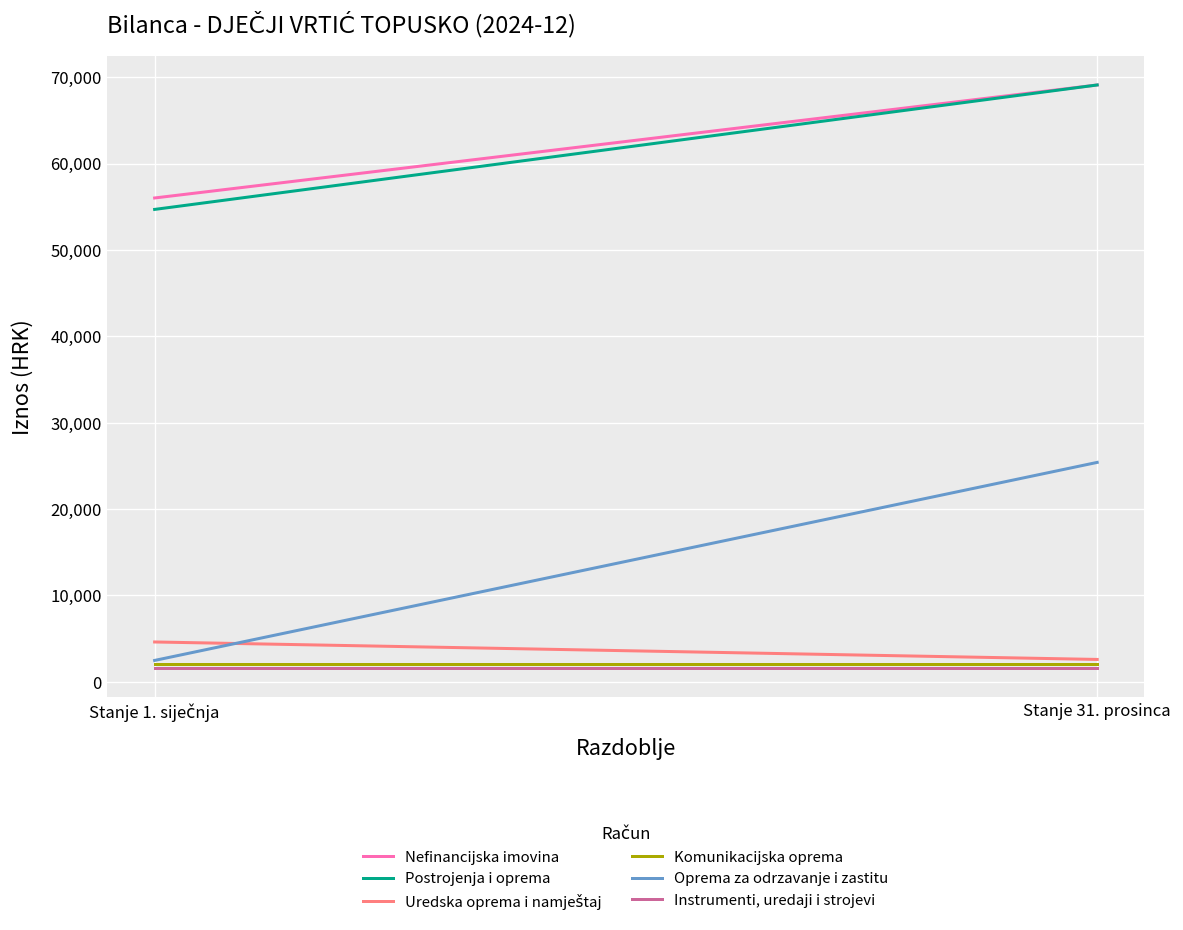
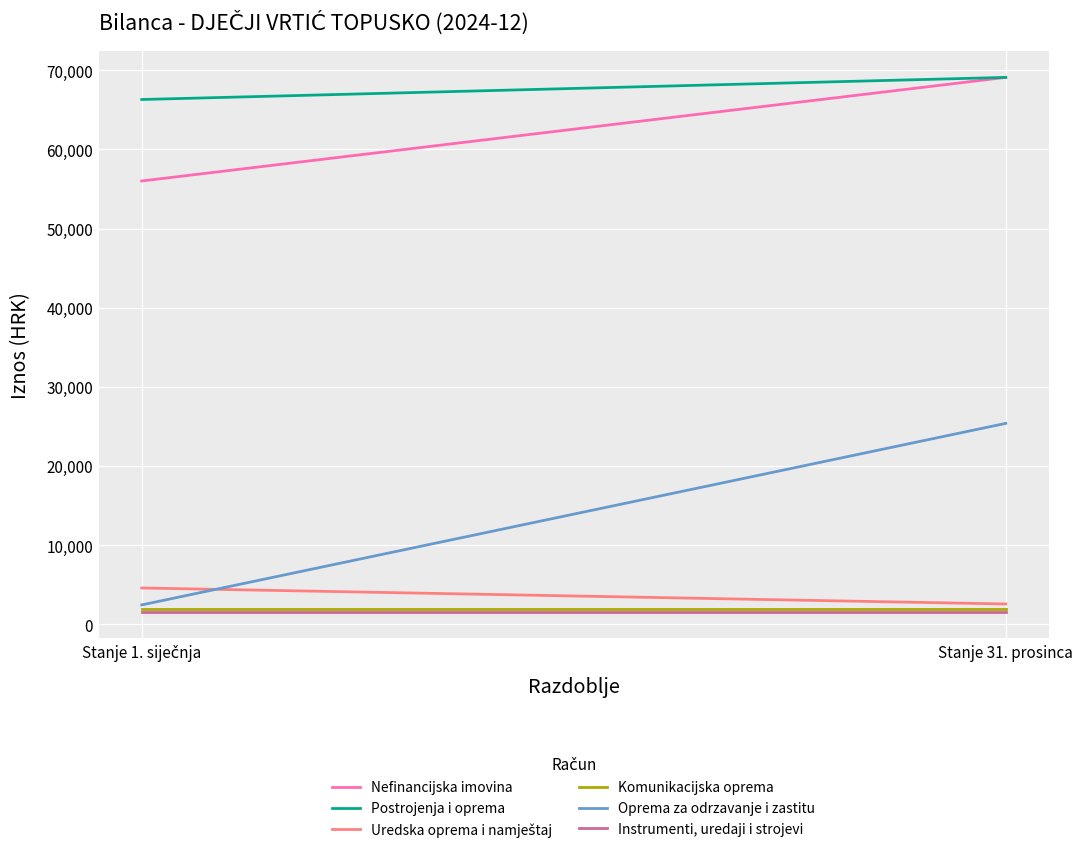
Postrojenja i oprema, Stanje 1. siječnja: 55,000 -> 66,000
